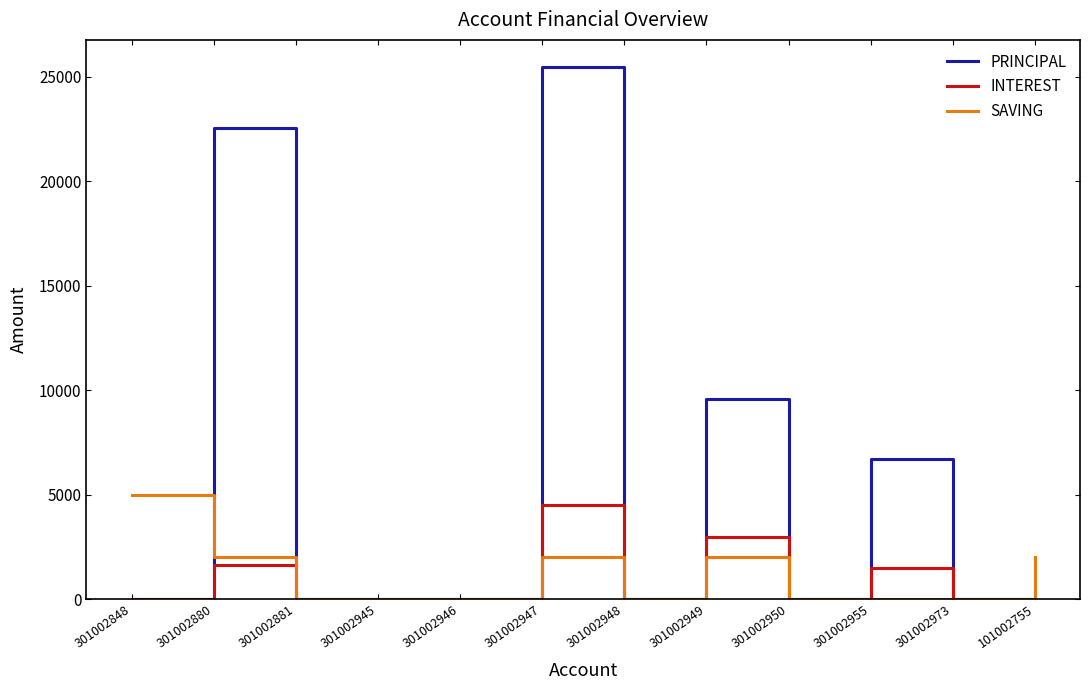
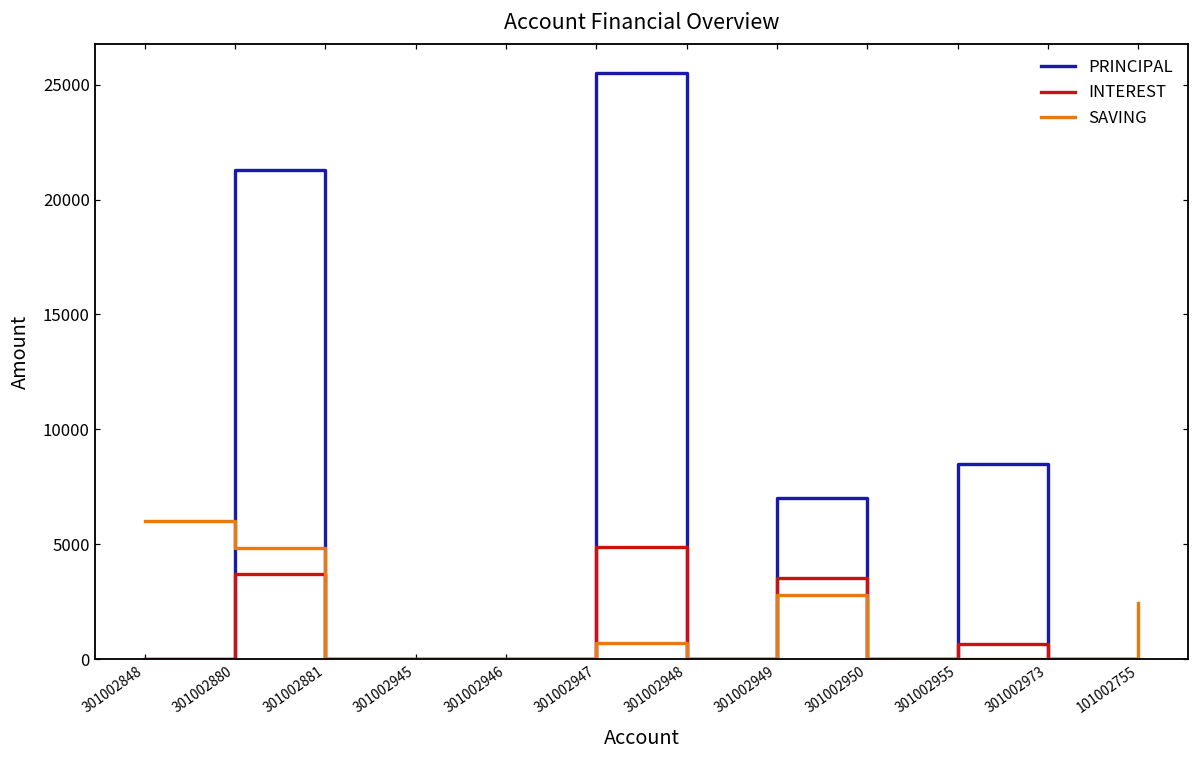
SAVING, 301002848: 5000 -> 6000
PRINCIPAL, 301002880: 22500 -> 21300
INTEREST, 301002880: 1600 -> 3700
SAVING, 301002880: 2000 -> 4800
INTEREST, 301002947: 4500 -> 4900
SAVING, 301002947: 2000 -> 700
PRINCIPAL, 301002949: 9600 -> 7000
INTEREST, 301002949: 3000 -> 3500
SAVING, 301002949: 2000 -> 2800
PRINCIPAL, 301002955: 6700 -> 8500
INTEREST, 301002955: 1500 -> 600
SAVING, 101002755: 2000 -> 2400
